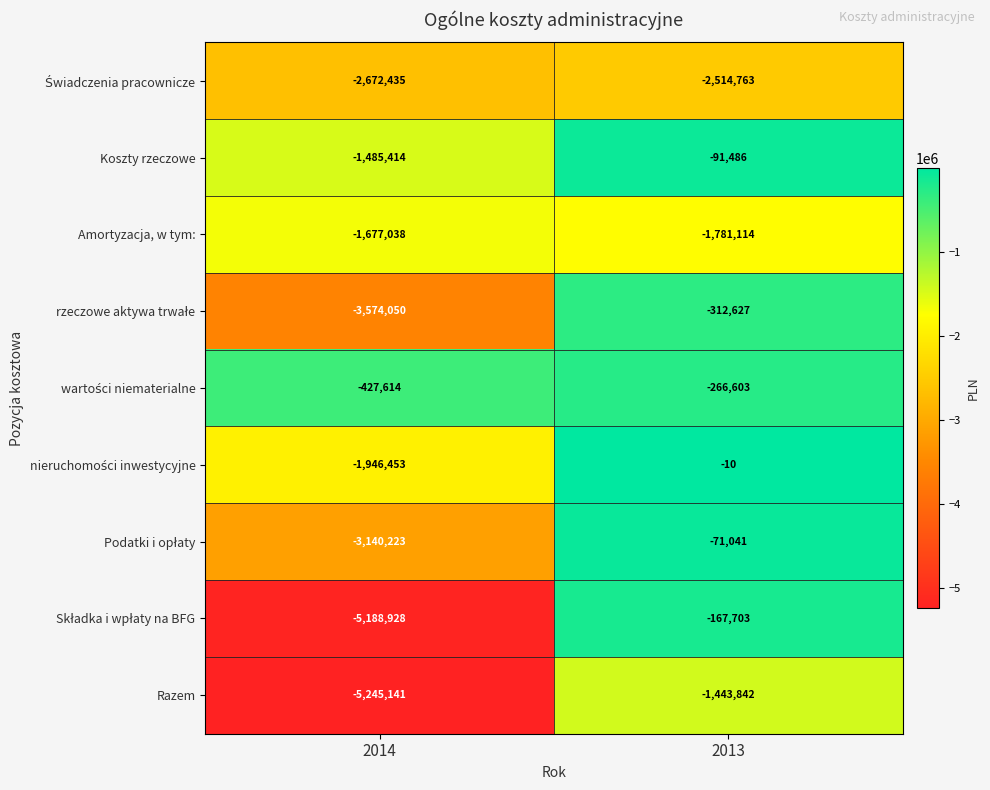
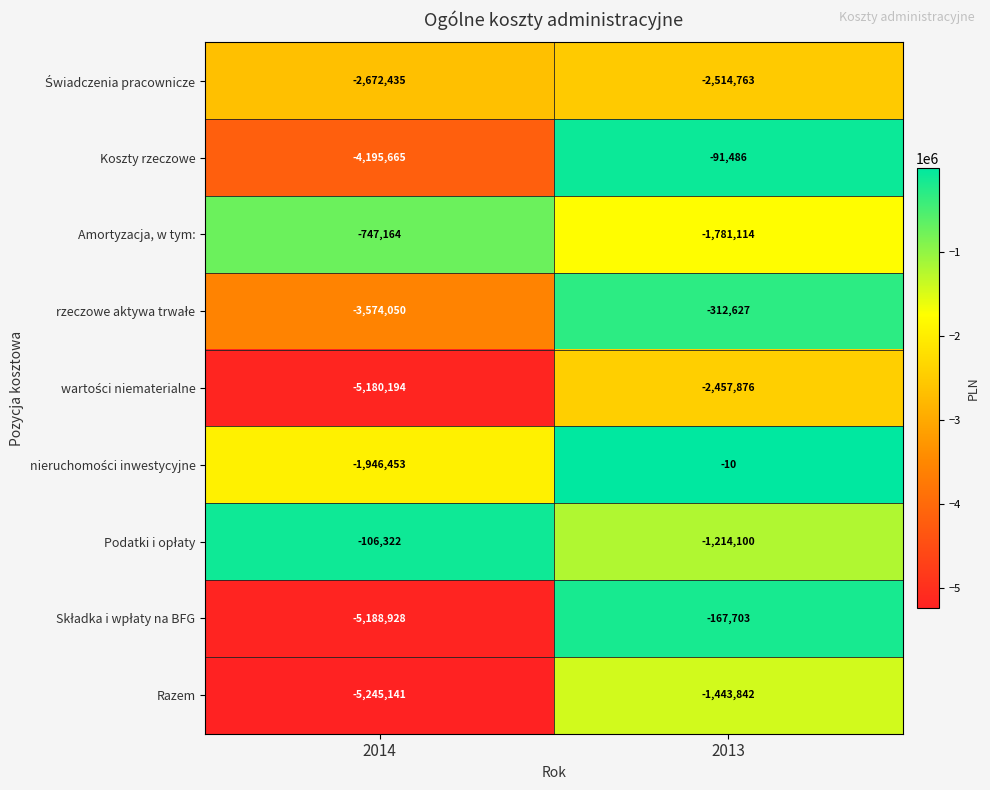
Koszty rzeczowe, 2014: -1,485,414 -> -4,195,665
Amortyzacja, w tym:, 2014: -1,677,038 -> -747,164
wartości niematerialne, 2014: -427,614 -> -5,180,194
wartości niematerialne, 2013: -266,603 -> -2,457,876
Podatki i opłaty, 2014: -3,140,223 -> -106,322
Podatki i opłaty, 2013: -71,041 -> -1,214,100
